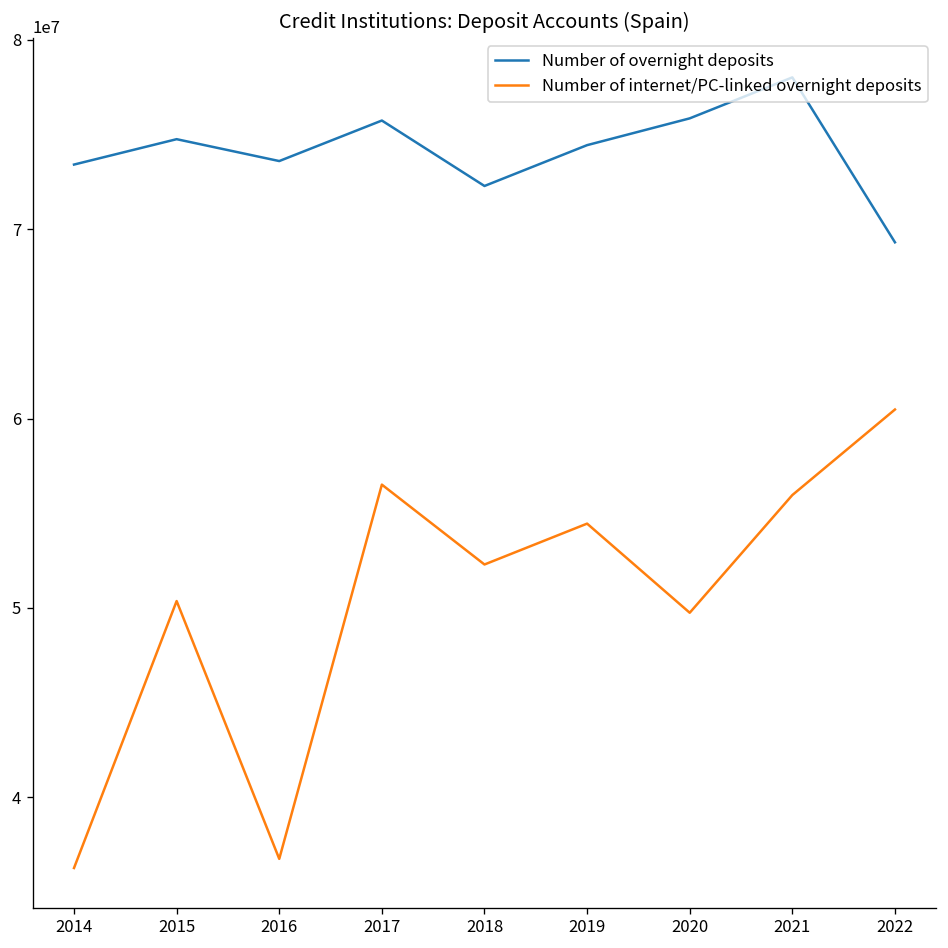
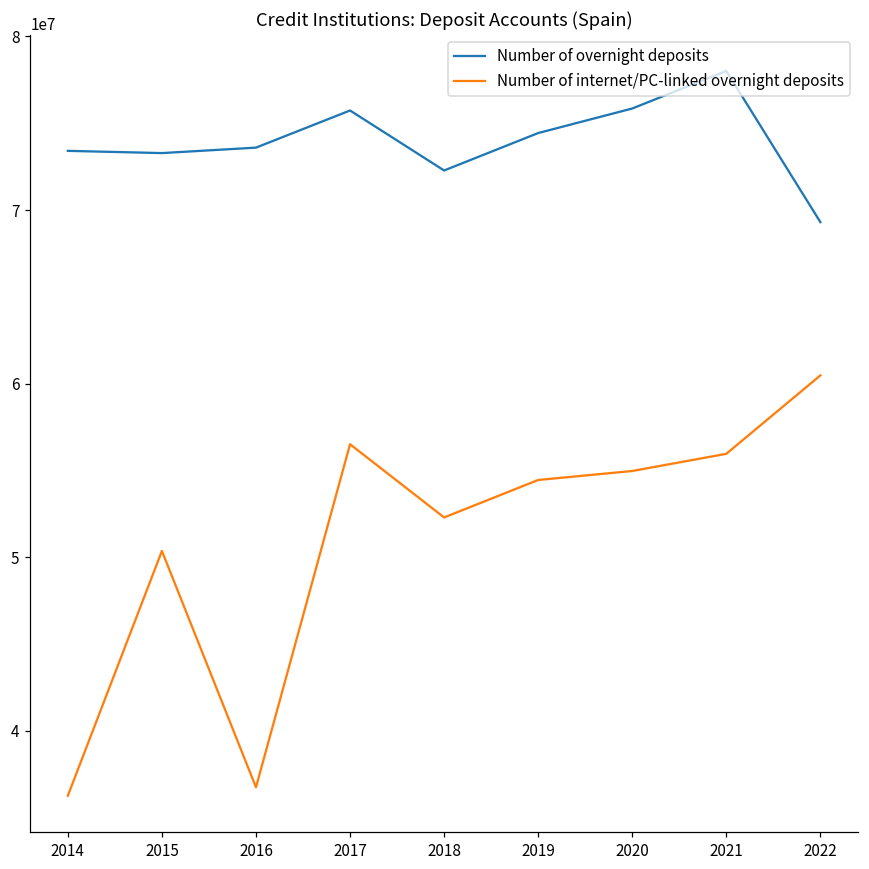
Number of overnight deposits, 2015: 74700000 -> 73300000
Number of internet/PC-linked overnight deposits, 2020: 49700000 -> 55000000
